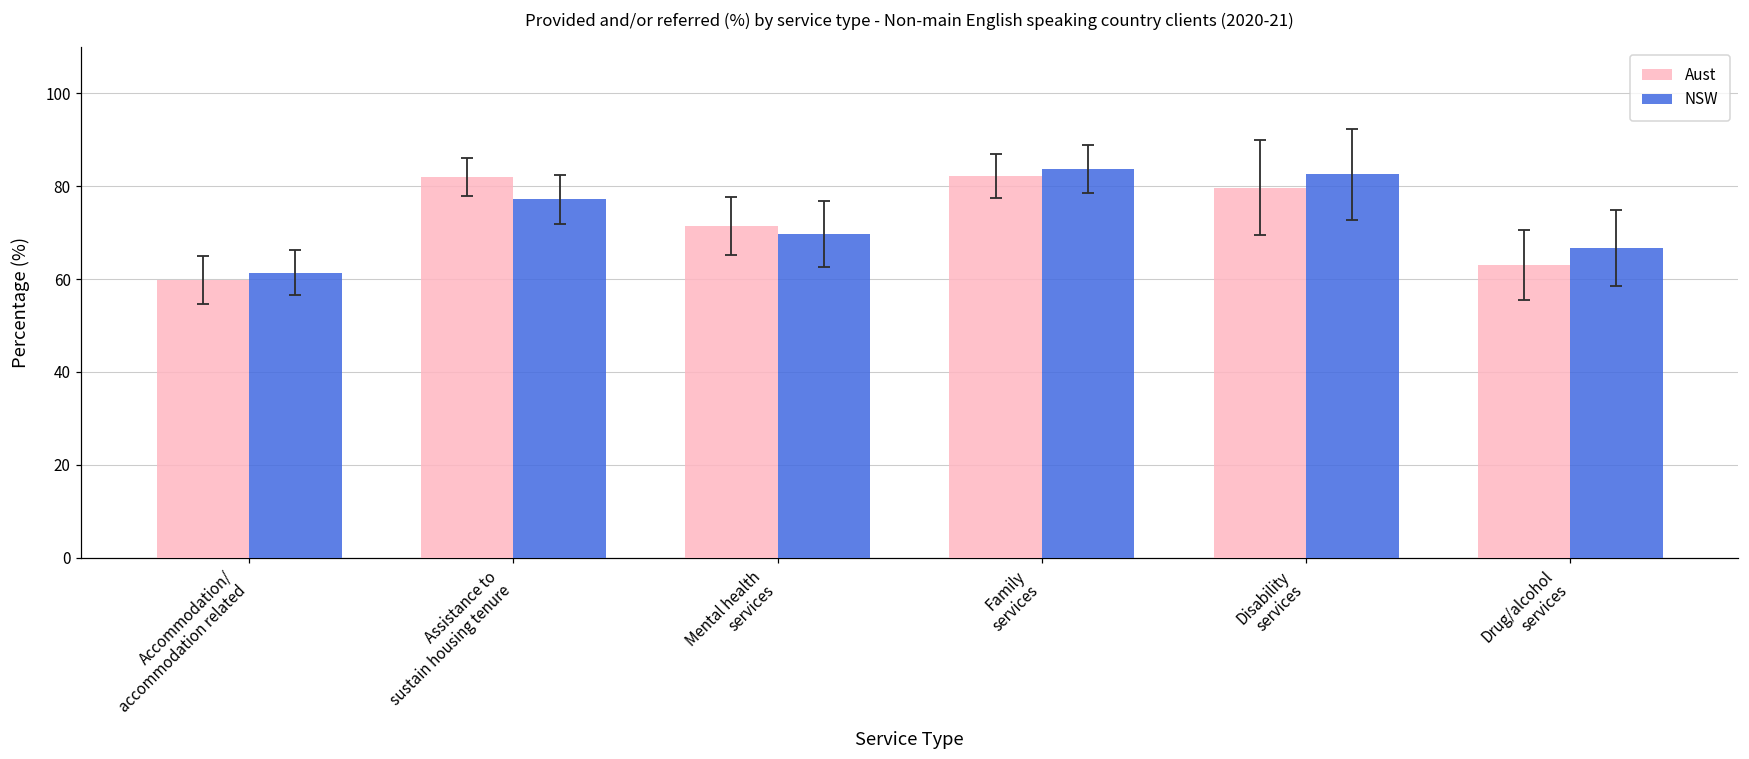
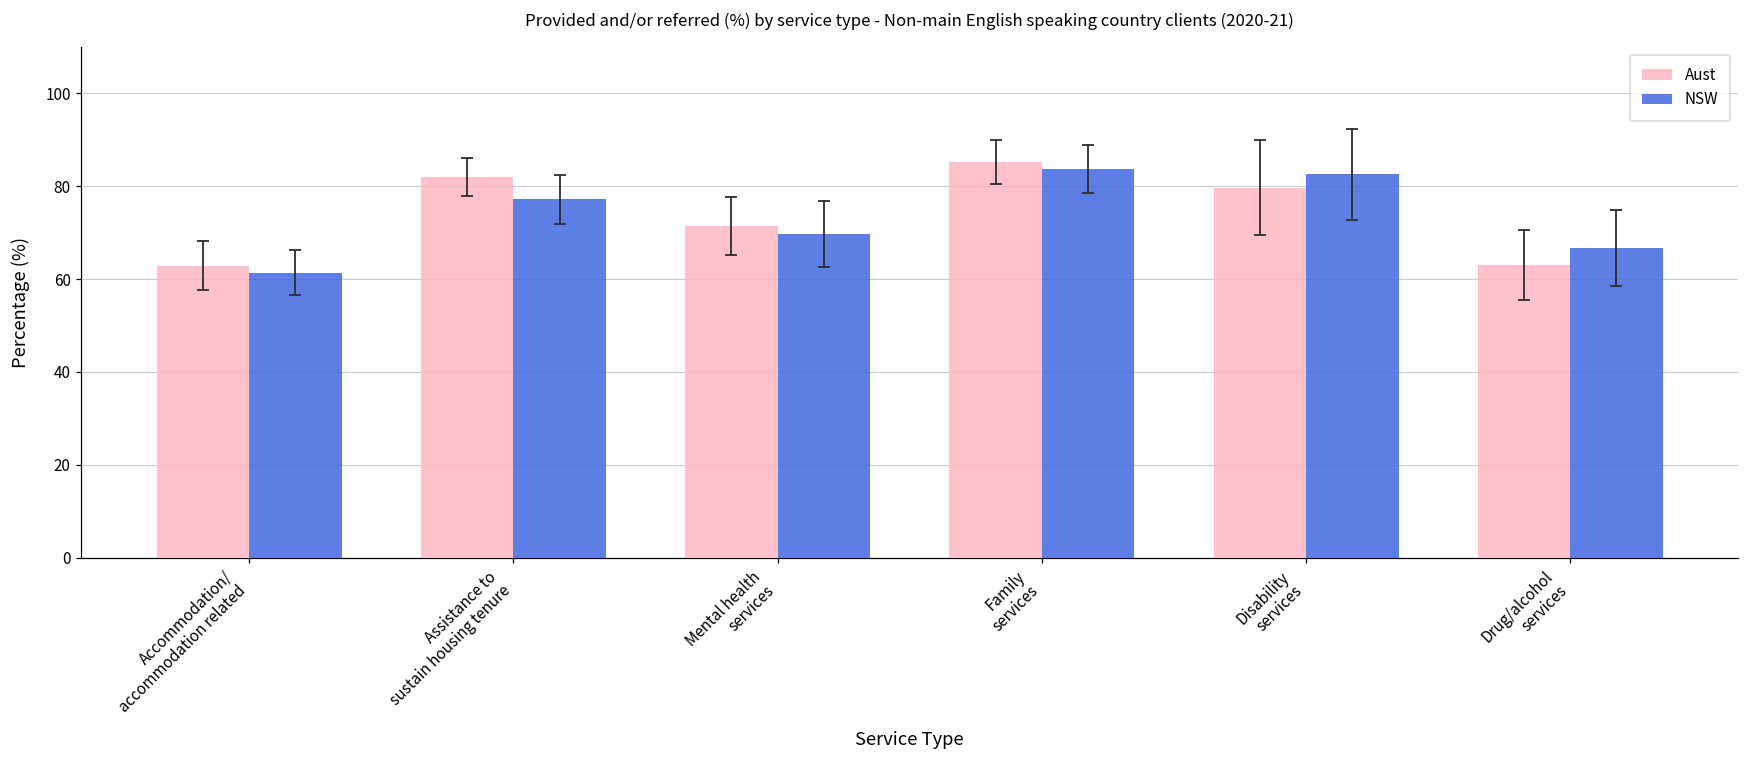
Aust, Accommodation/ accommodation related: 60 -> 63
Aust, Family services: 82 -> 85
